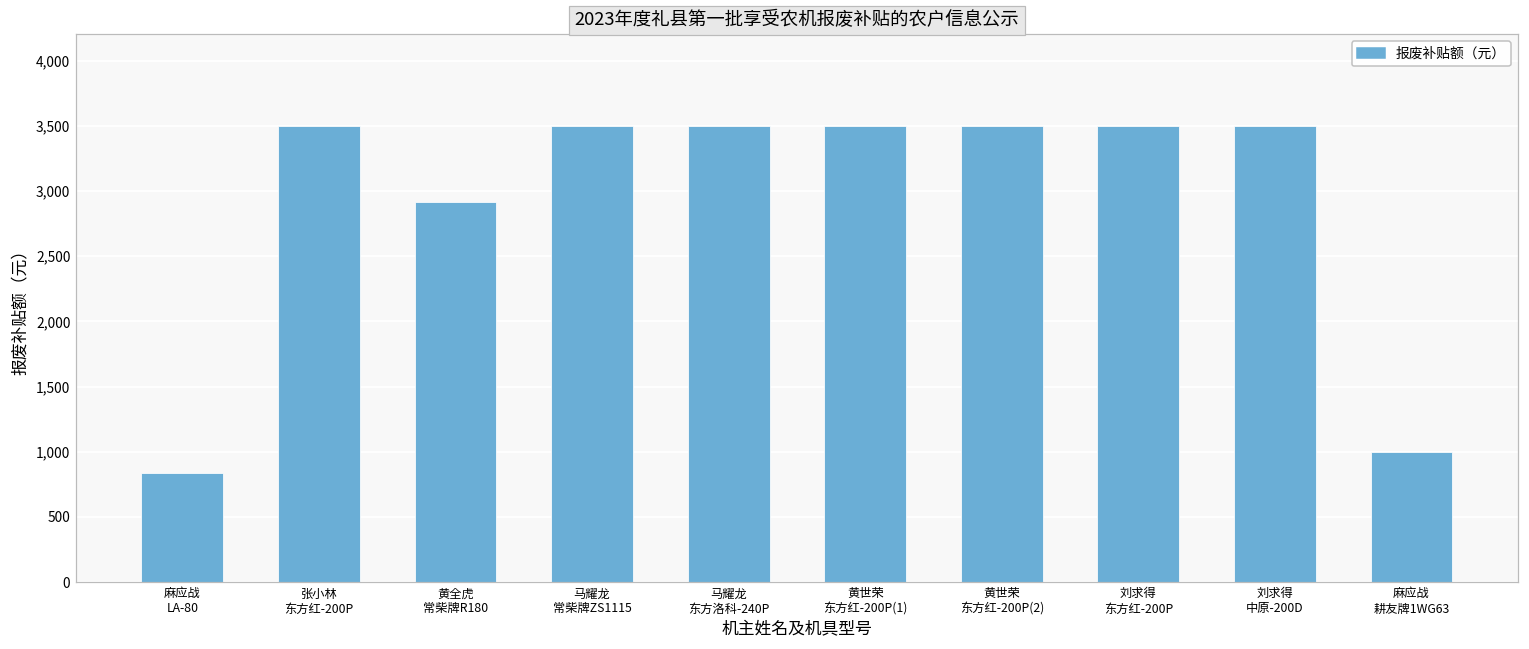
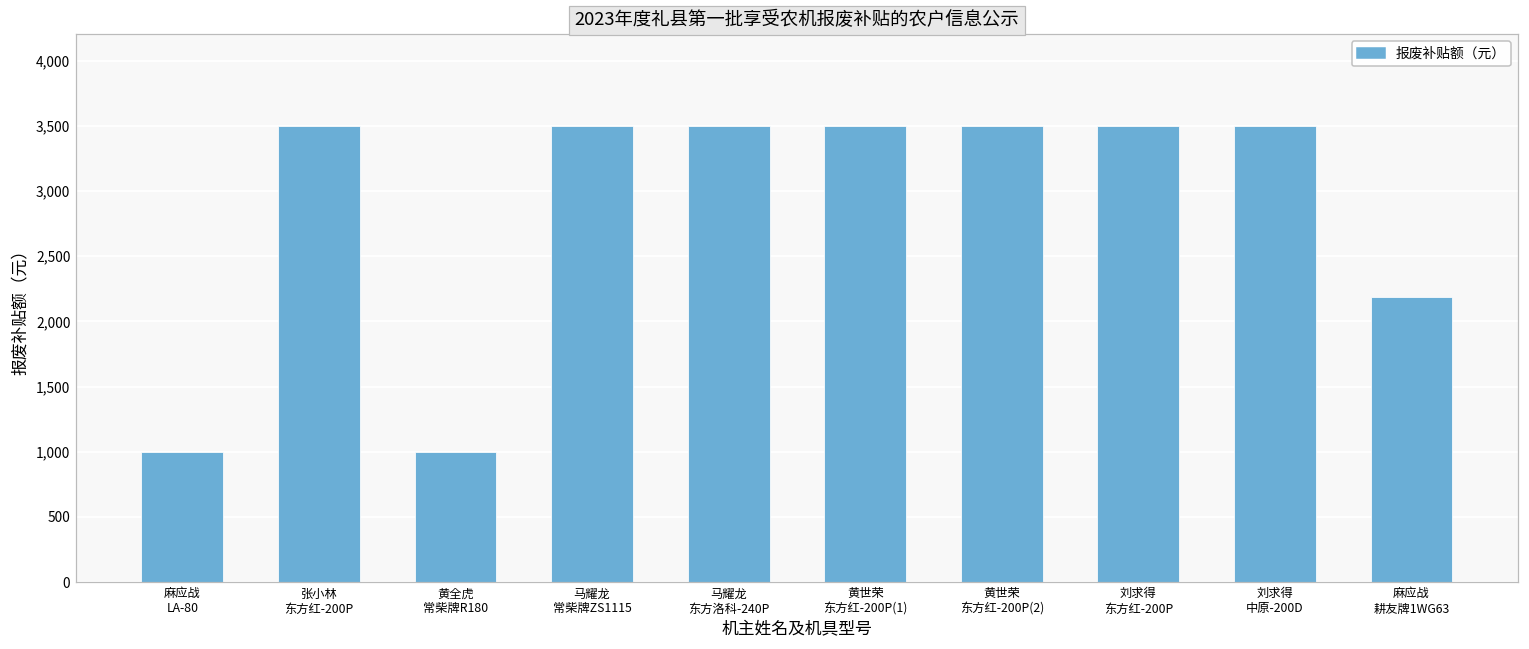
麻应战 LA-80: 840 -> 1,000
黄全虎 常柴牌R180: 2,920 -> 1,000
麻应战 耕友牌1WG63: 1,000 -> 2,190
